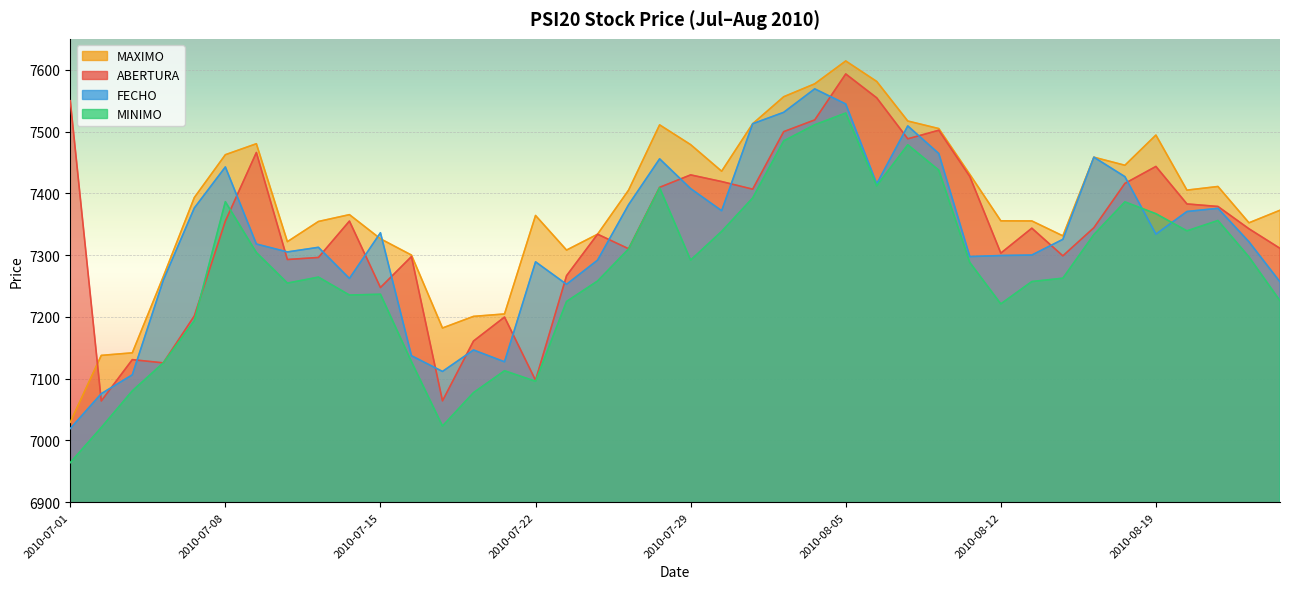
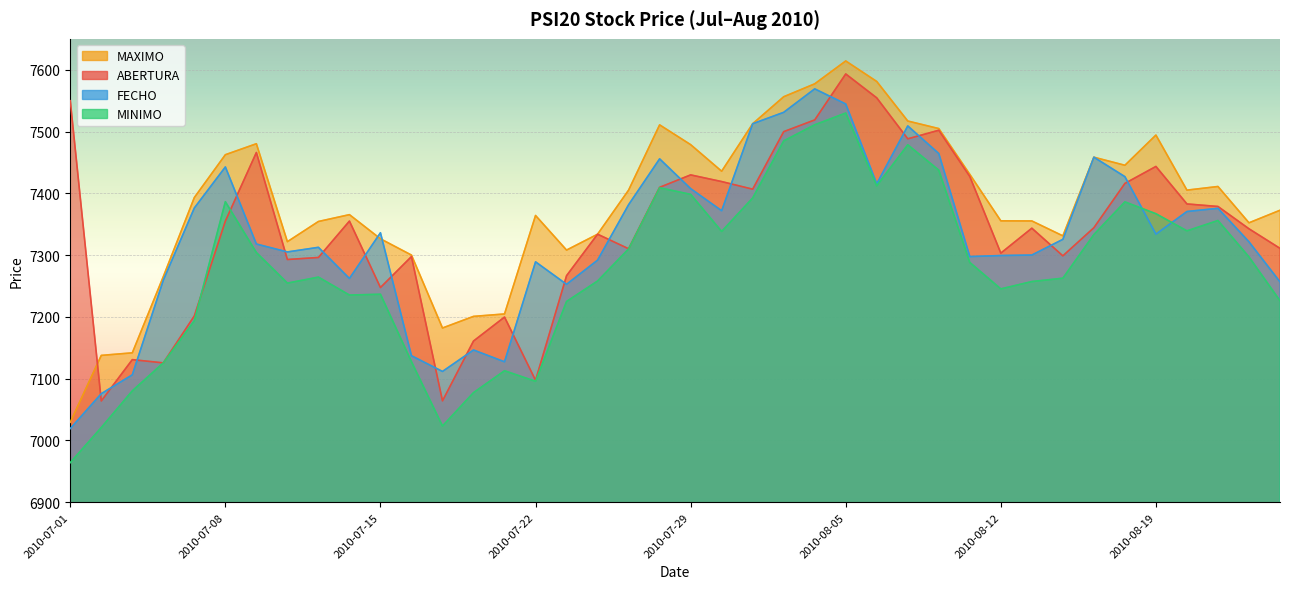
MINIMO, 2010-07-29: 7290 -> 7400
MINIMO, 2010-08-12: 7220 -> 7250
